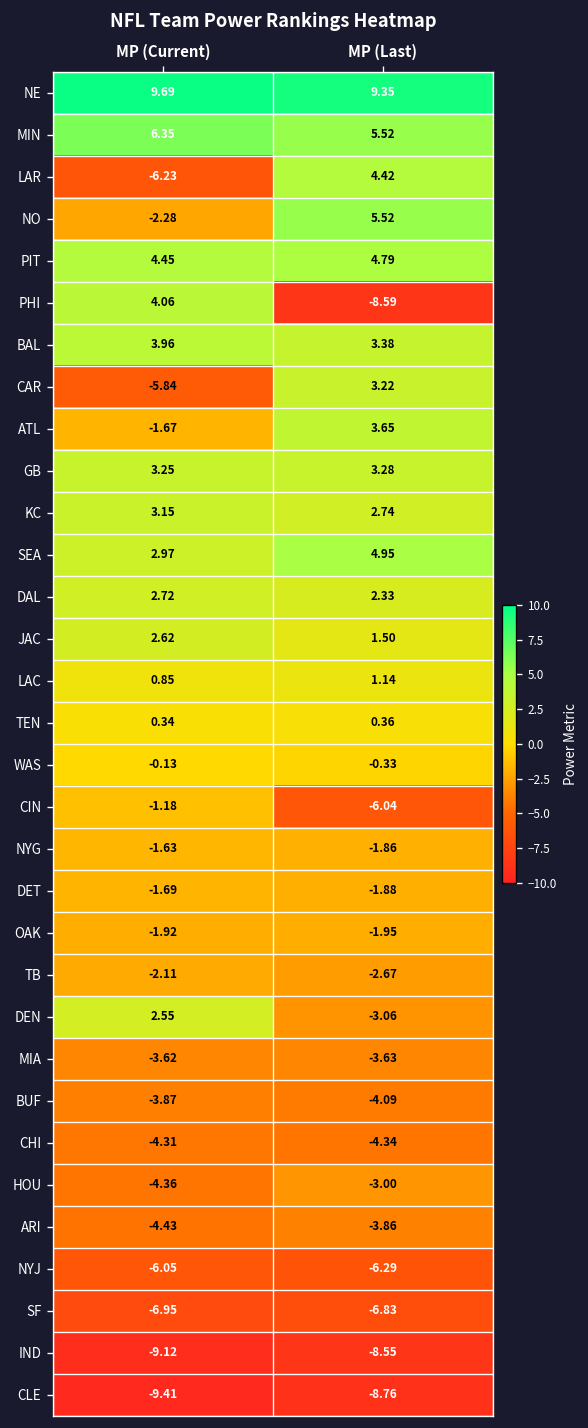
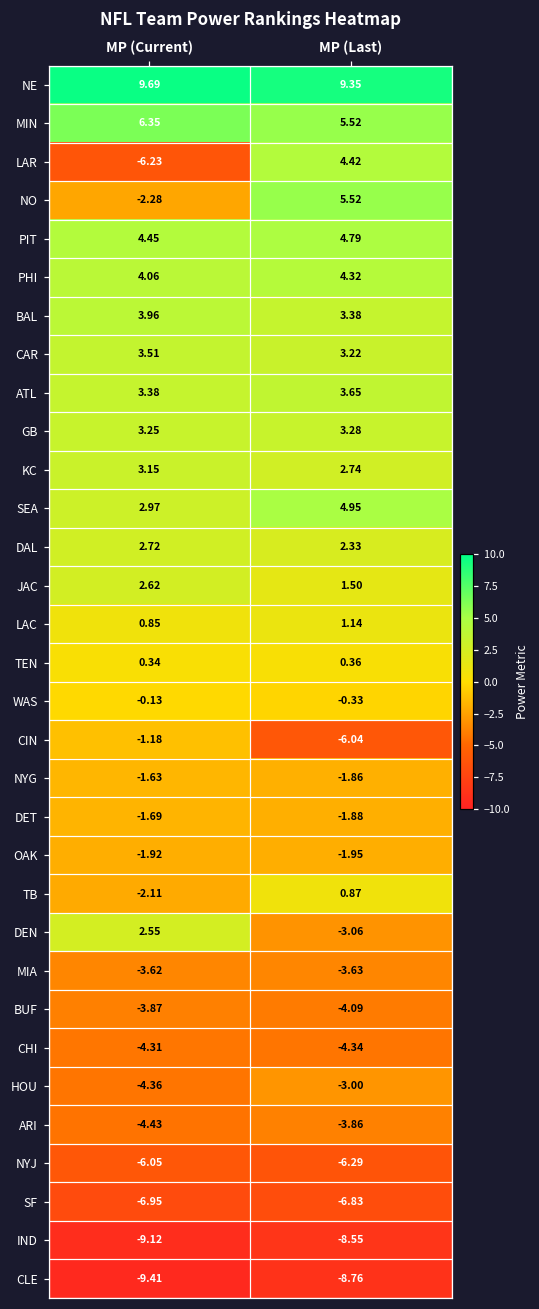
PHI, MP (Last): -8.59 -> 4.32
CAR, MP (Current): -5.84 -> 3.51
ATL, MP (Current): -1.67 -> 3.38
TB, MP (Last): -2.67 -> 0.87
